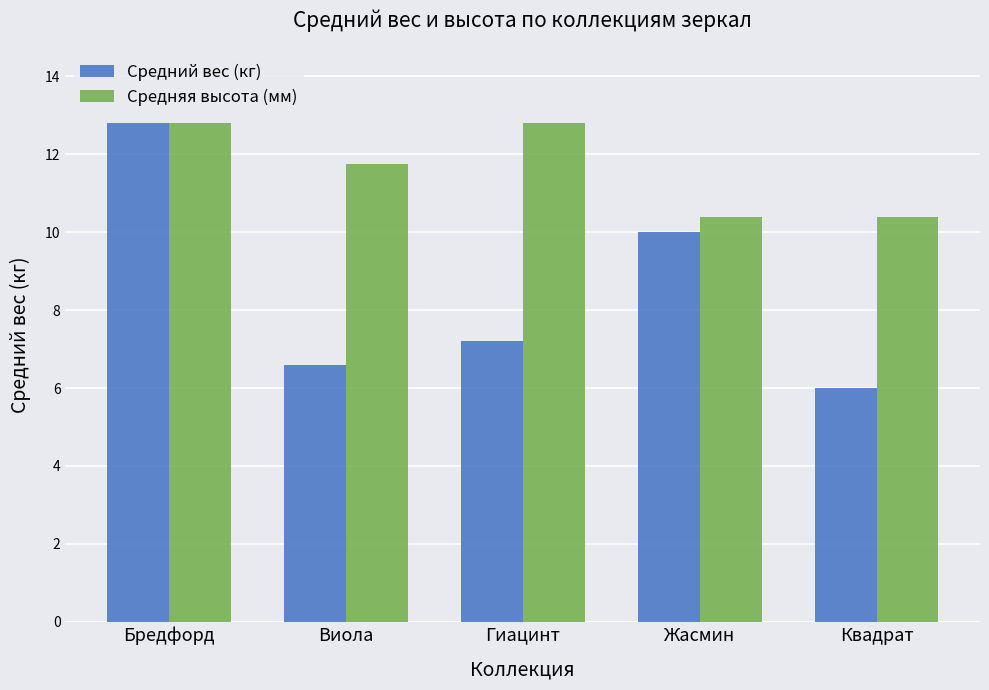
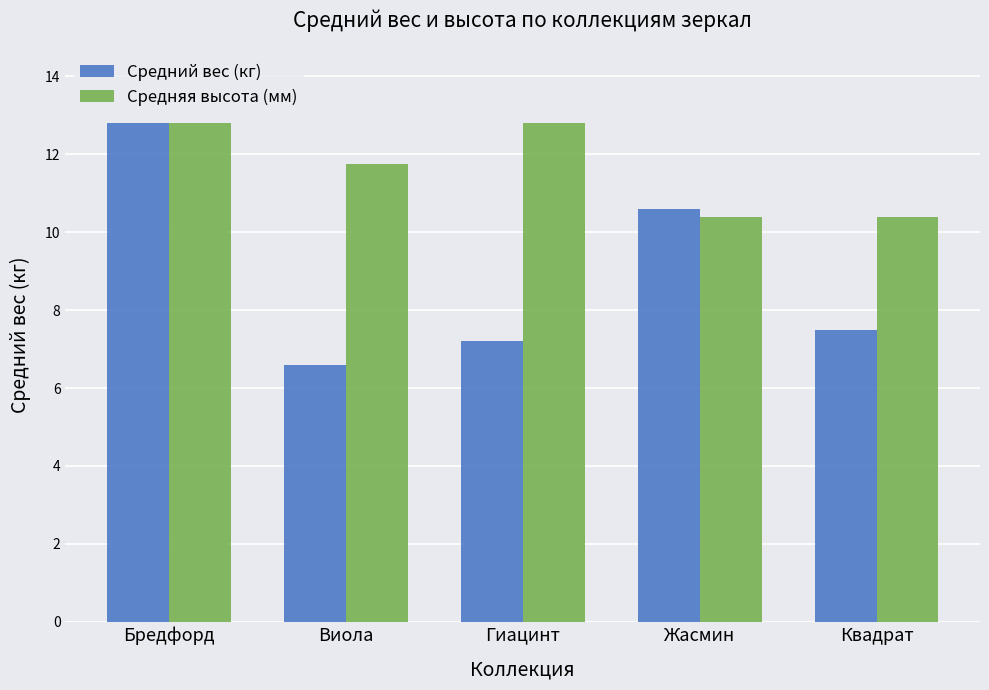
Средний вес (кг), Жасмин: 10.0 -> 10.6
Средний вес (кг), Квадрат: 6.0 -> 7.5
